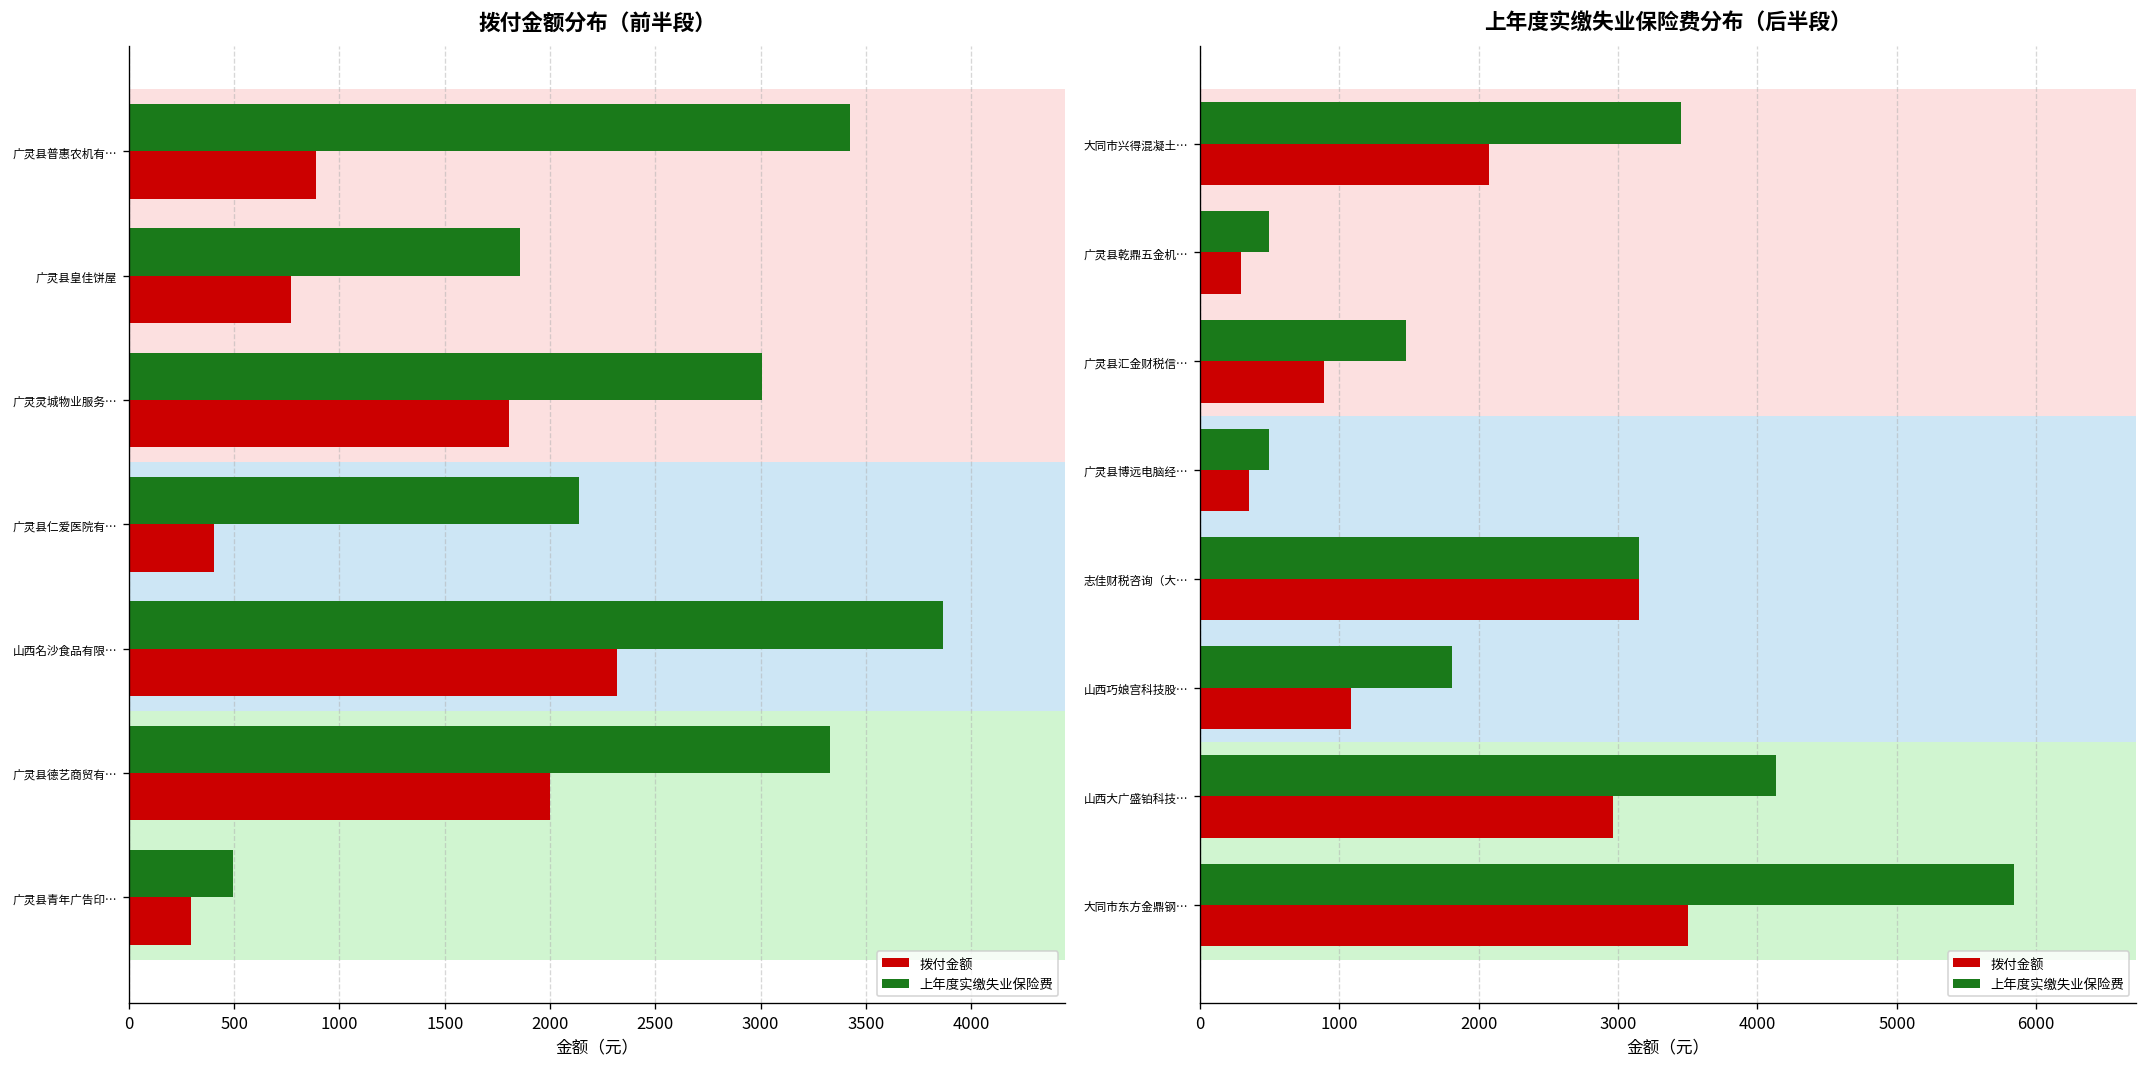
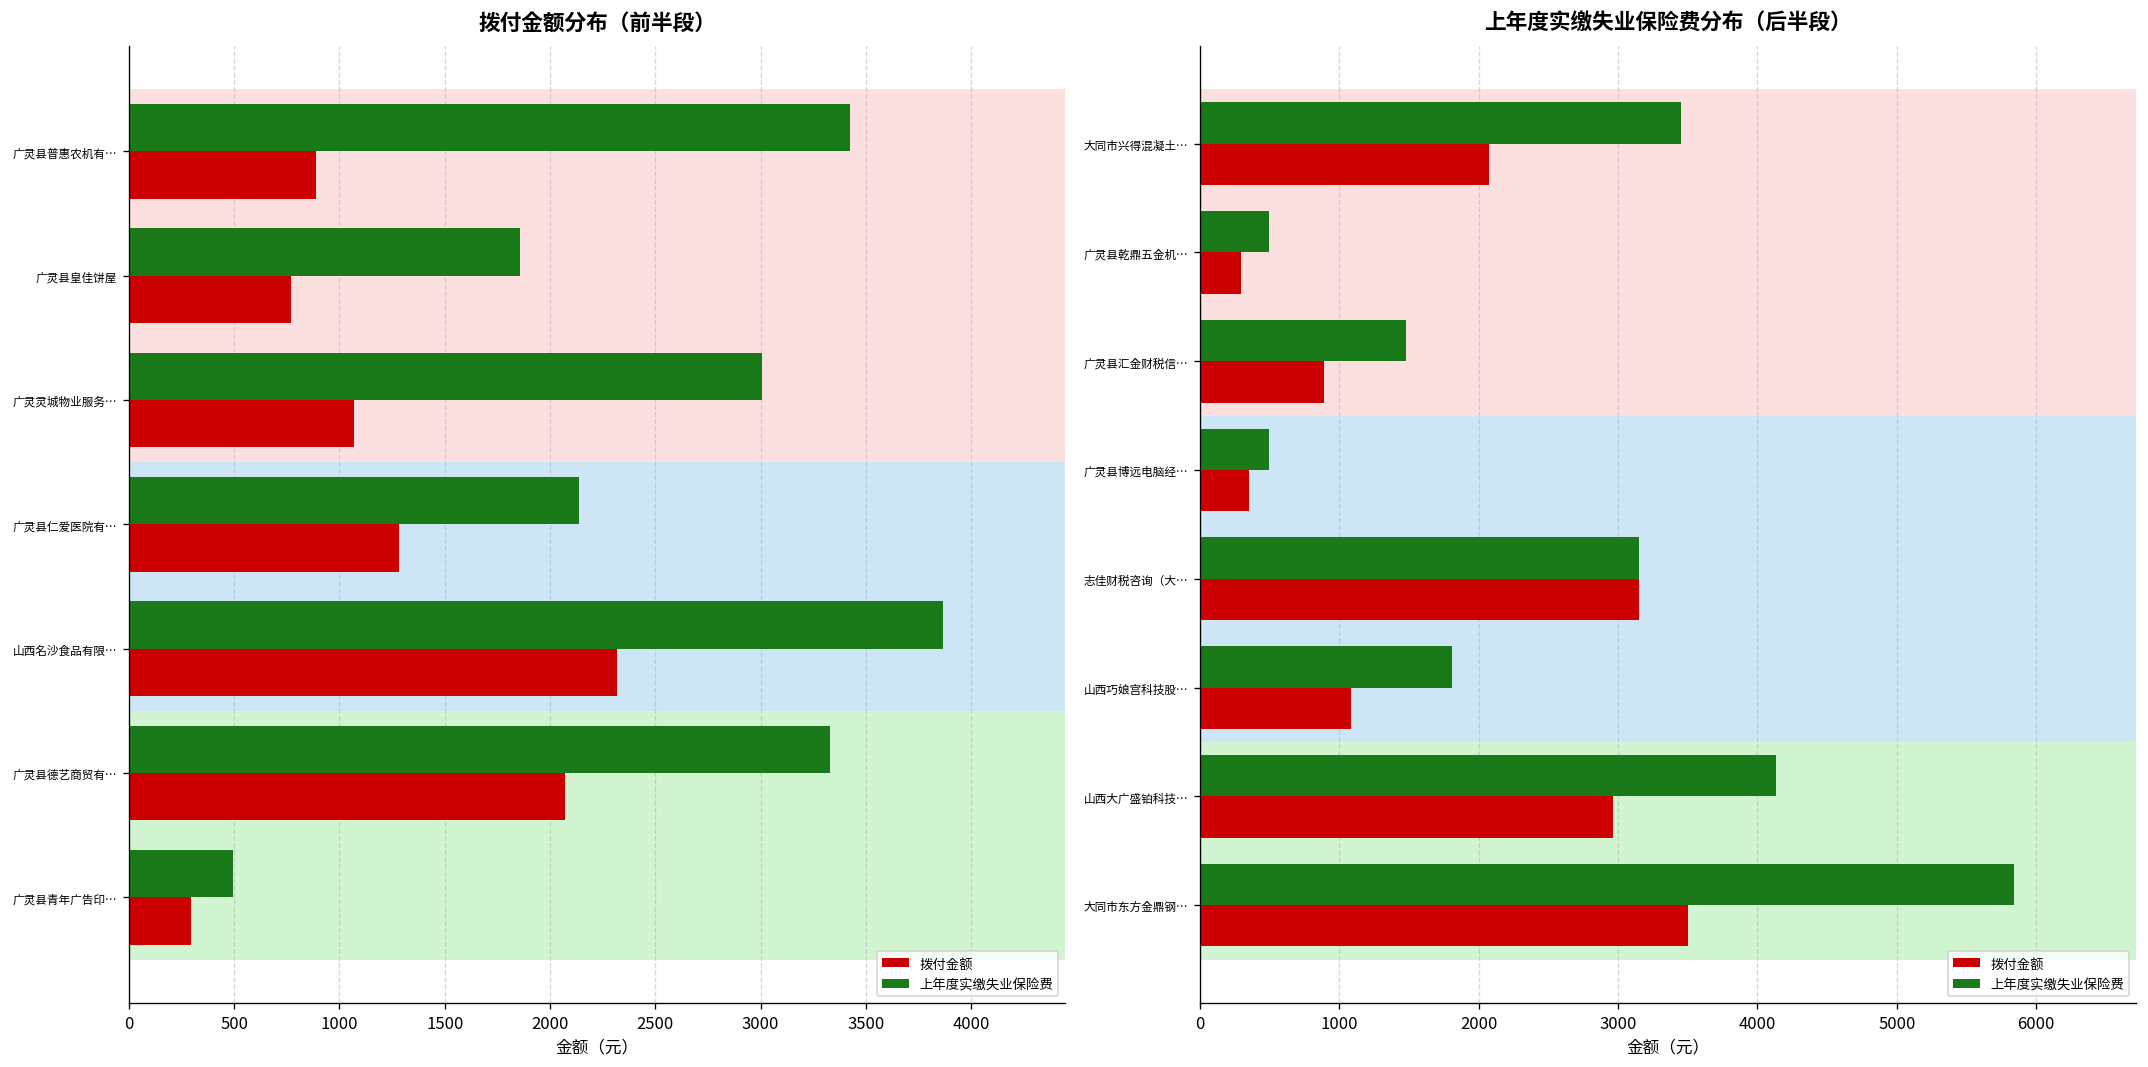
拨付金额分布（前半段）, 拨付金额, 广灵灵城物业服务…: 1800 -> 1070
拨付金额分布（前半段）, 拨付金额, 广灵县仁爱医院有…: 400 -> 1280
拨付金额分布（前半段）, 拨付金额, 广灵县德艺商贸有…: 2000 -> 2070
